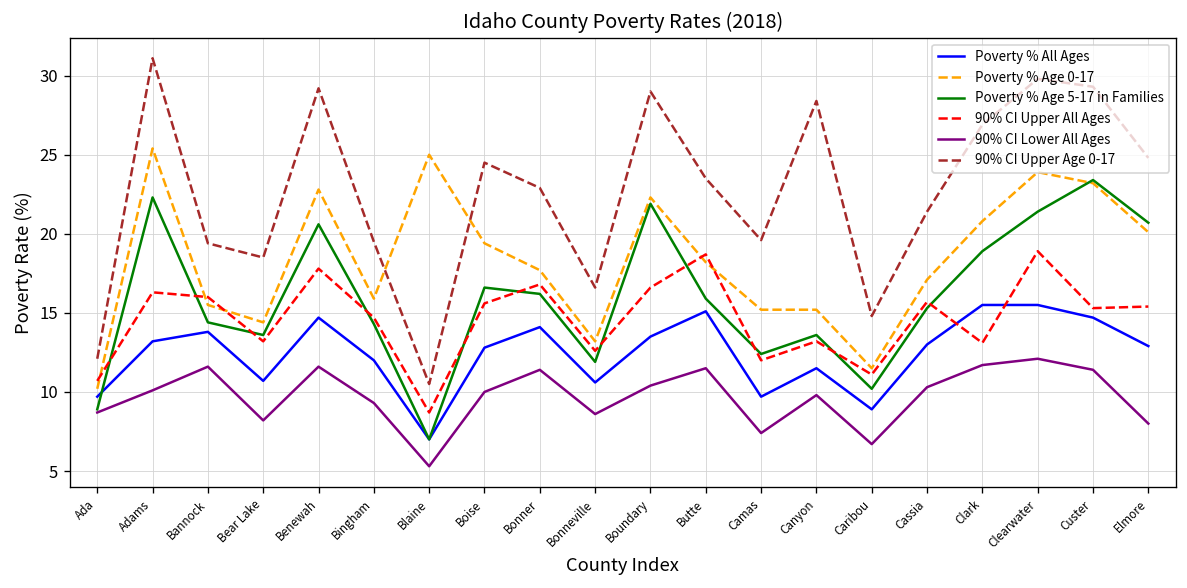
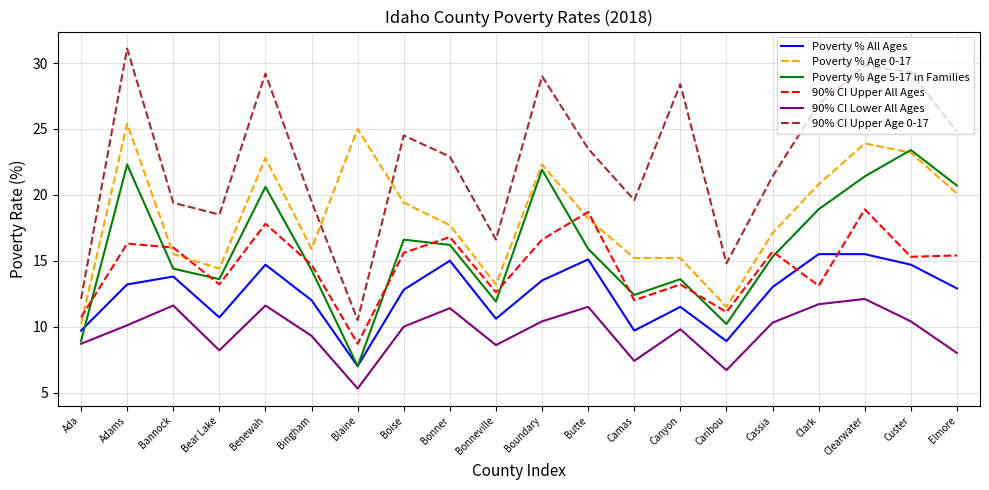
Poverty % All Ages, Bonner: 14.1 -> 15.0
90% CI Lower All Ages, Custer: 11.4 -> 10.4
